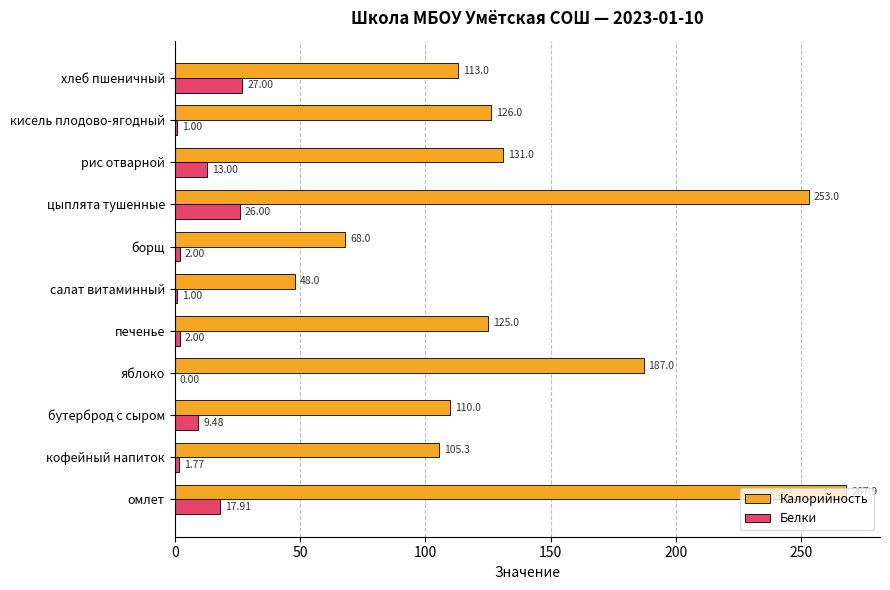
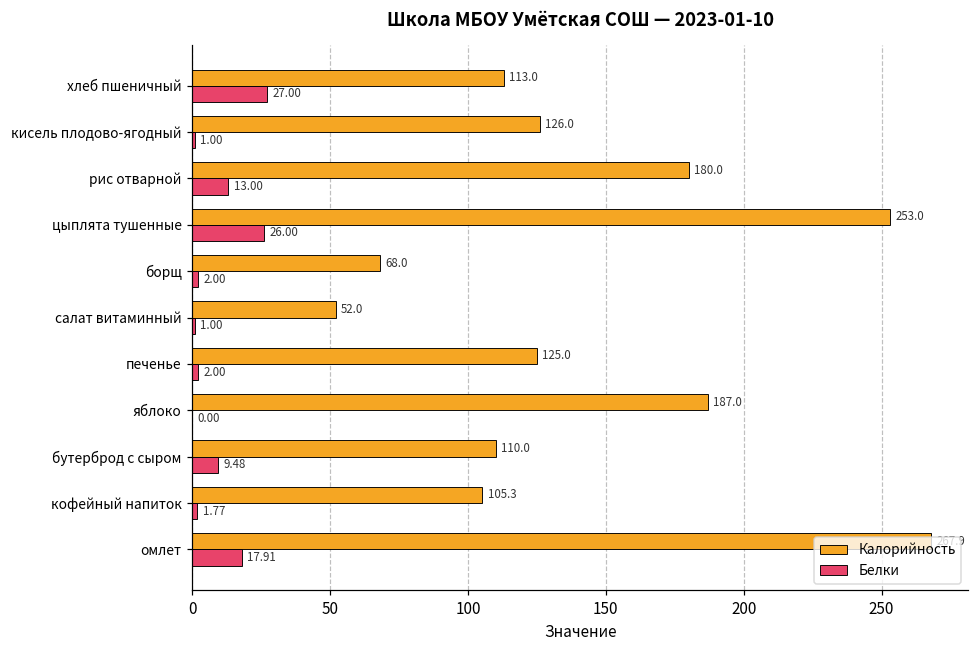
Калорийность, рис отварной: 131.0 -> 180.0
Калорийность, салат витаминный: 48.0 -> 52.0
